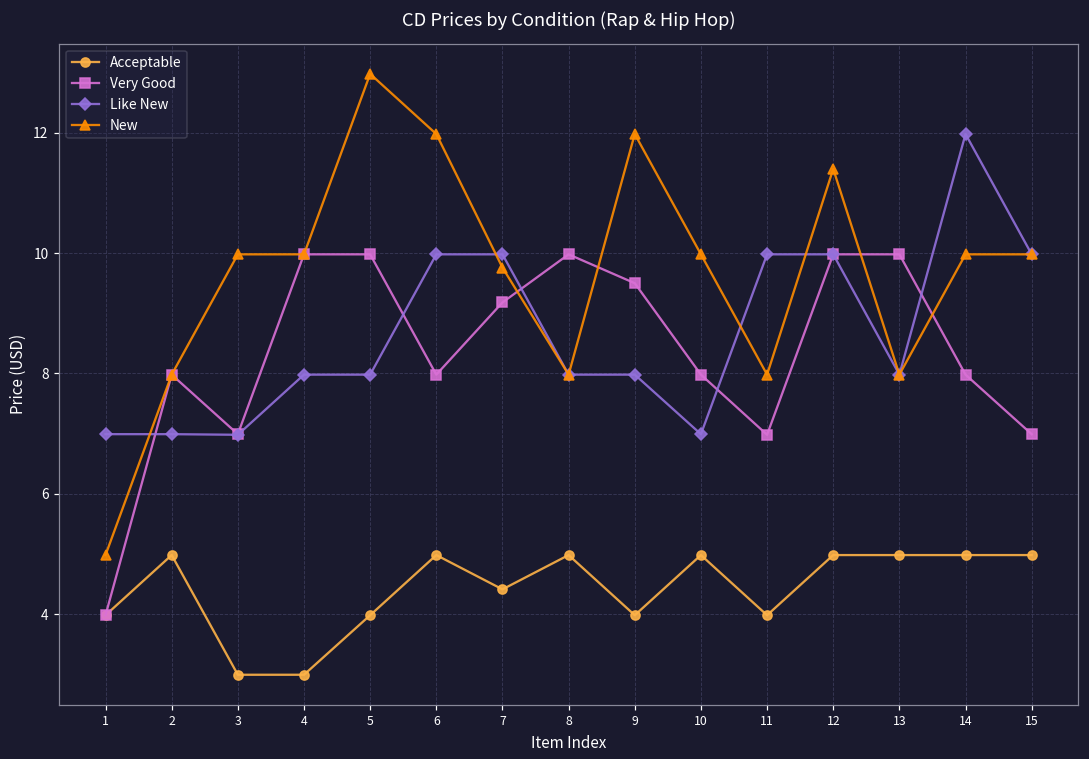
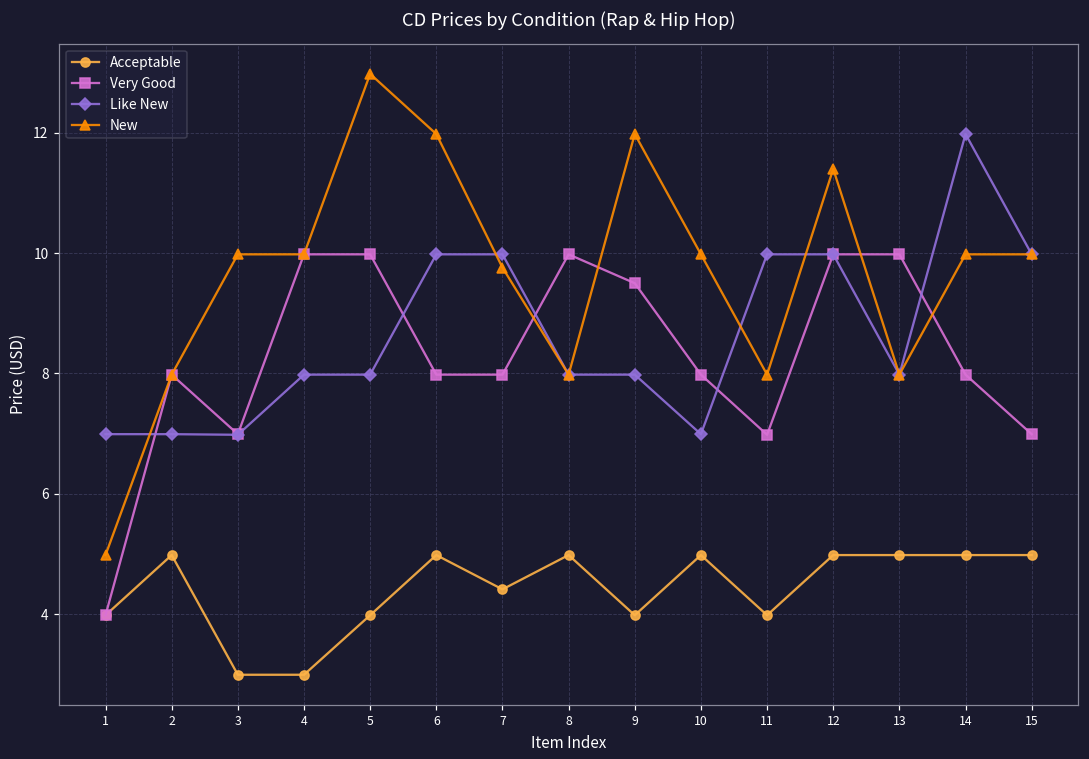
Very Good, 7: 9.2 -> 8.0
